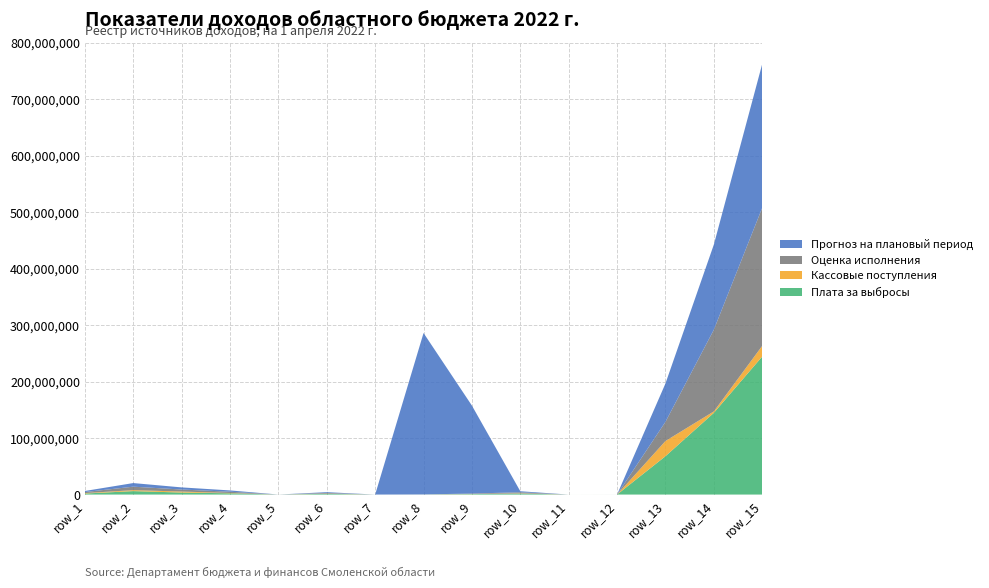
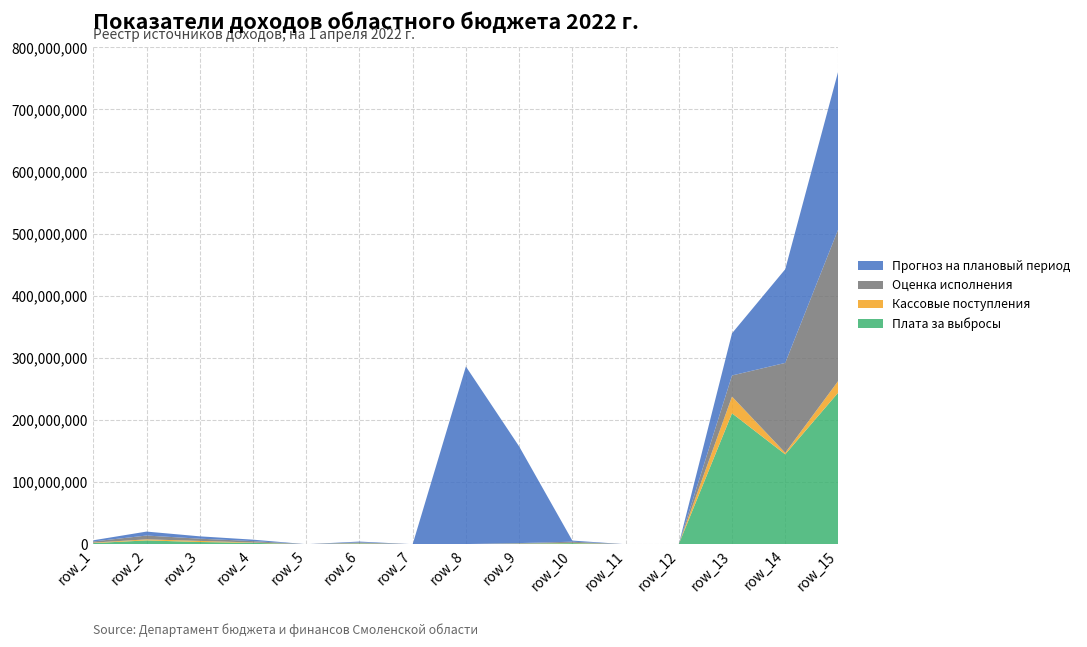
Плата за выбросы, row_13: 70,000,000 -> 210,000,000
